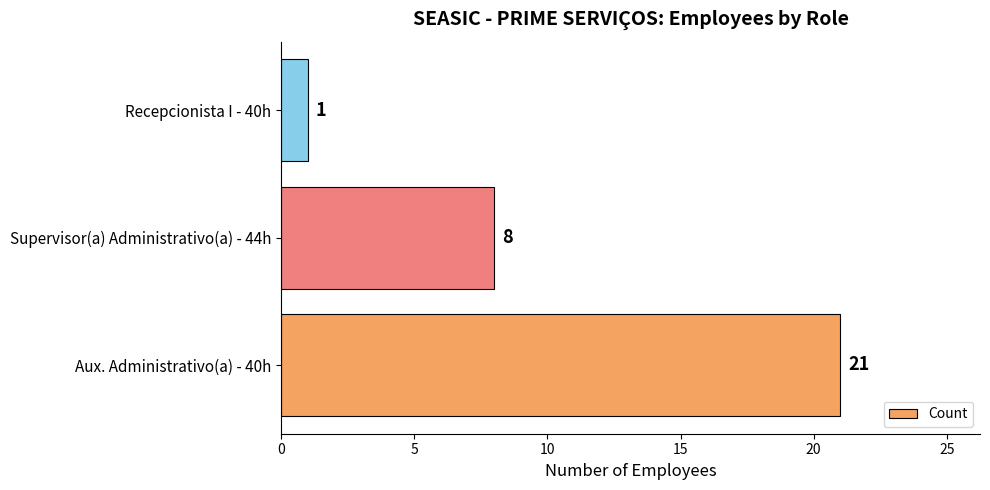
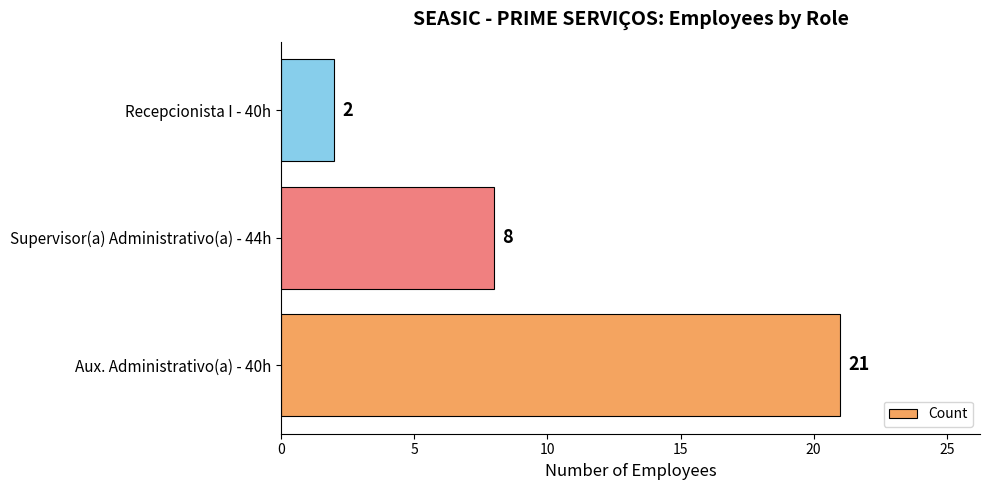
Recepcionista I - 40h: 1 -> 2
